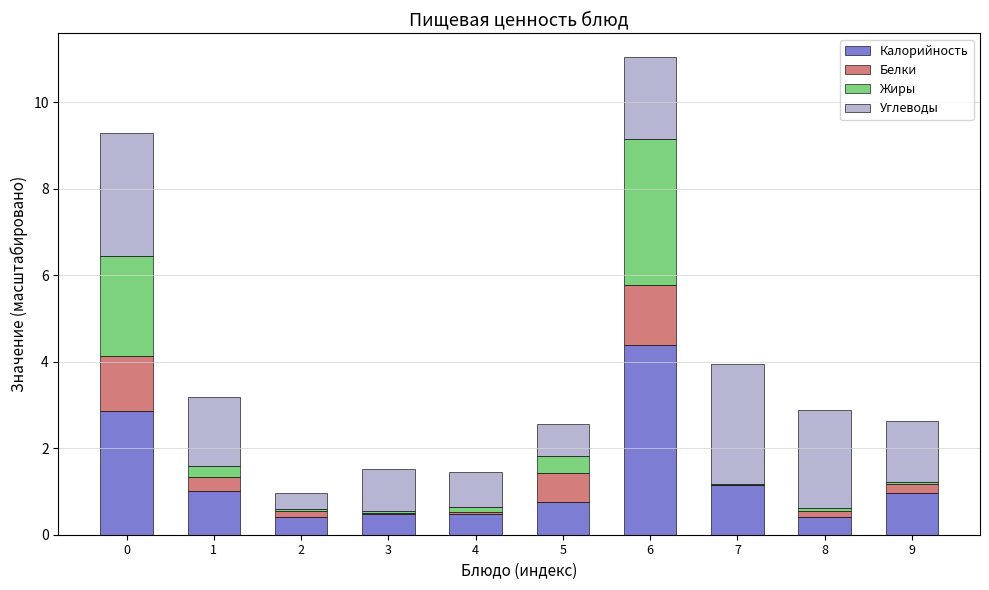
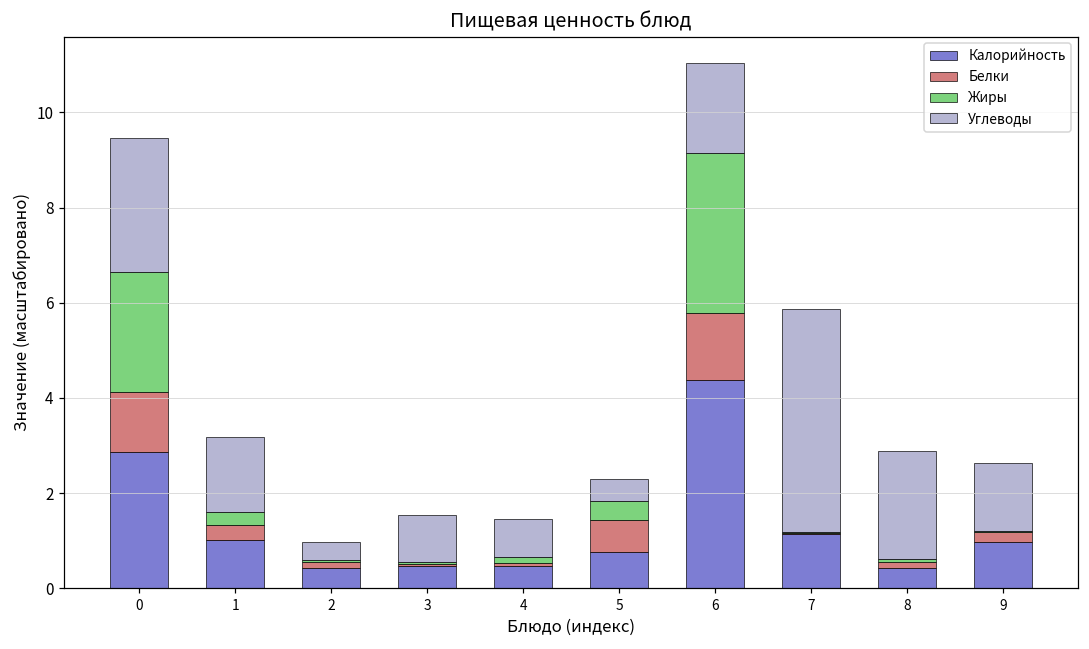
Жиры, 0: 2.3 -> 2.5
Углеводы, 5: 0.7 -> 0.5
Углеводы, 7: 2.8 -> 4.7
